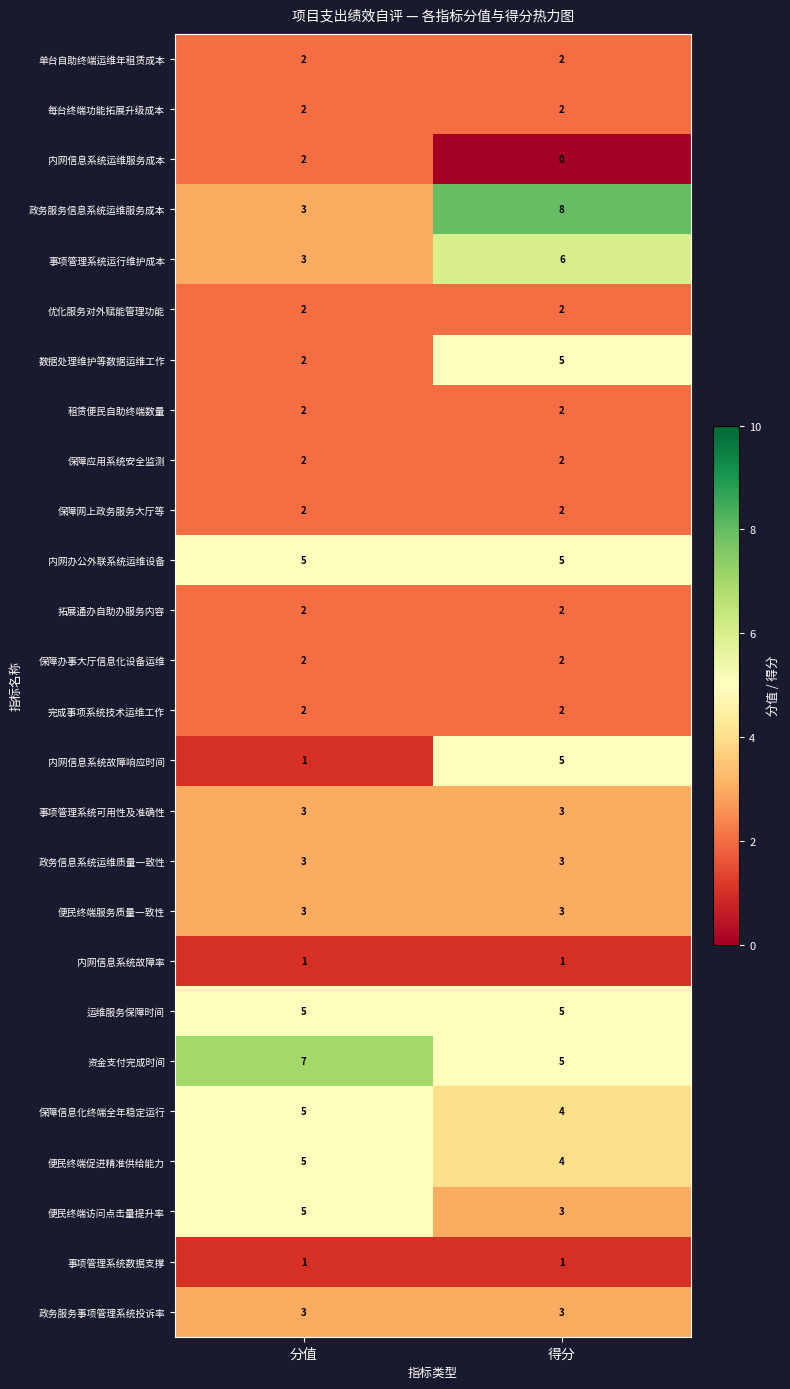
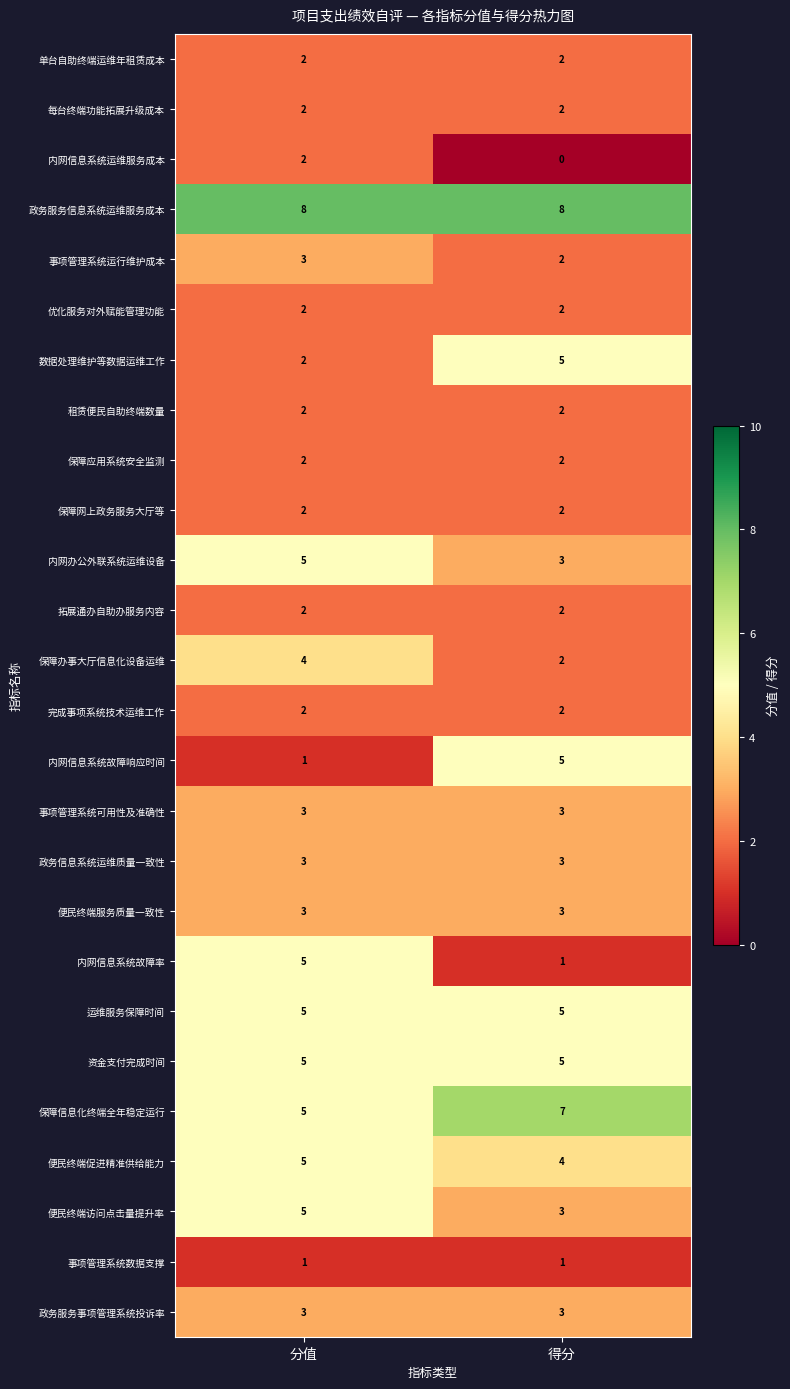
政务服务信息系统运维服务成本, 分值: 3 -> 8
事项管理系统运行维护成本, 得分: 6 -> 2
内网办公外联系统运维设备, 得分: 5 -> 3
保障办事大厅信息化设备运维, 分值: 2 -> 4
内网信息系统故障率, 分值: 1 -> 5
资金支付完成时间, 分值: 7 -> 5
保障信息化终端全年稳定运行, 得分: 4 -> 7
